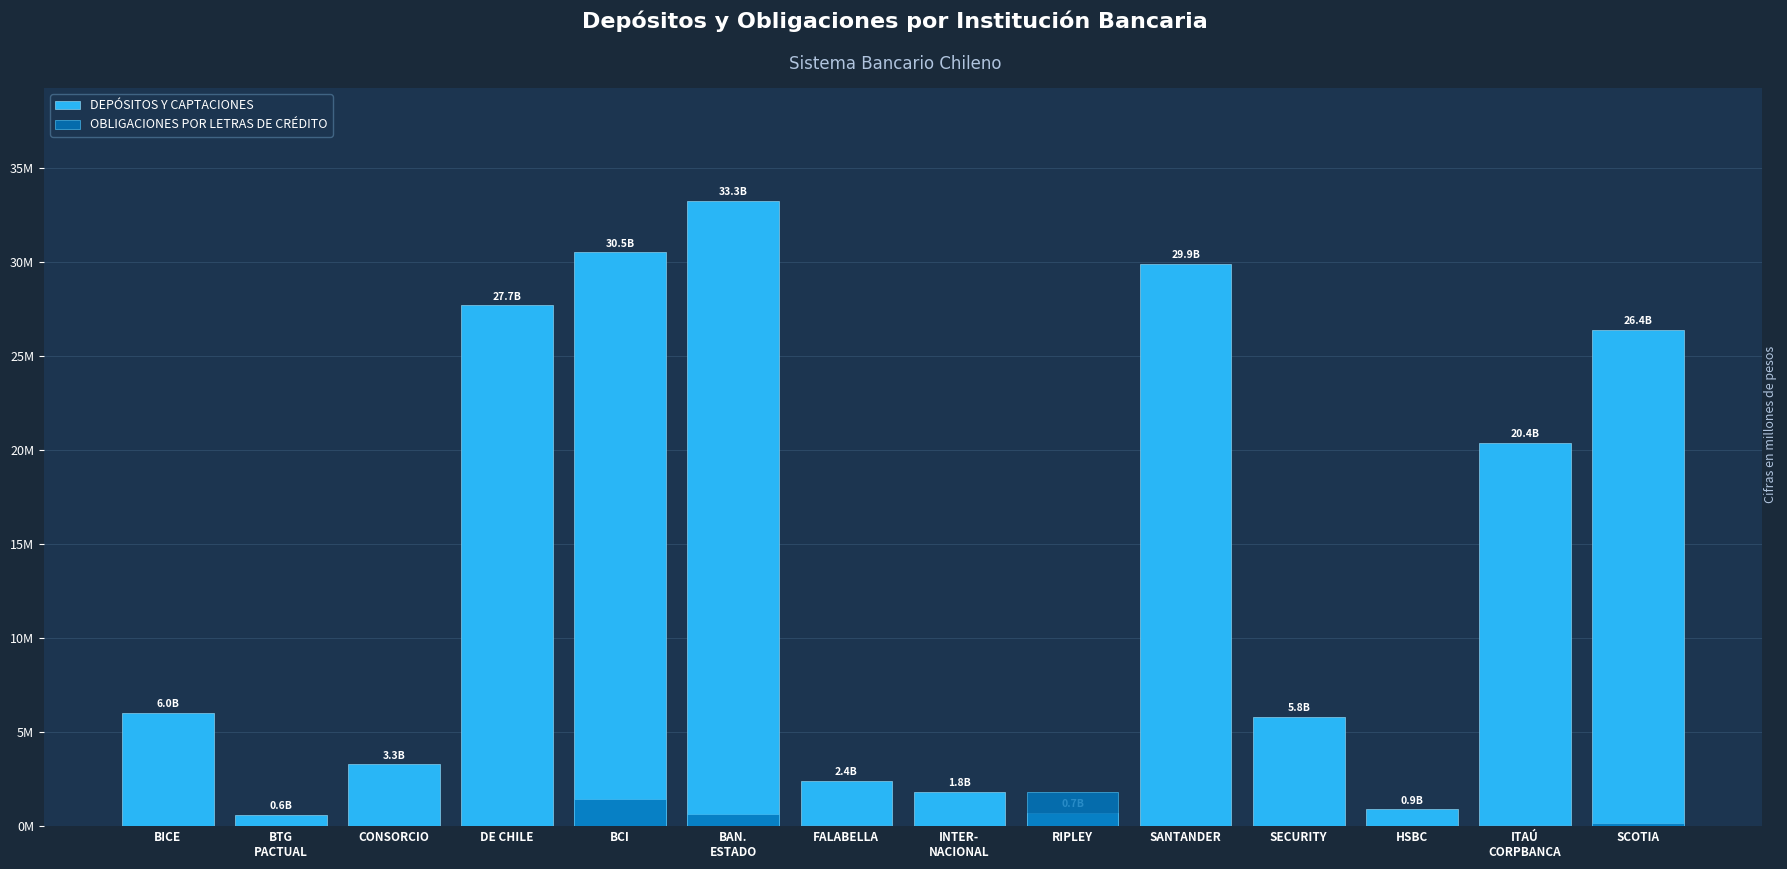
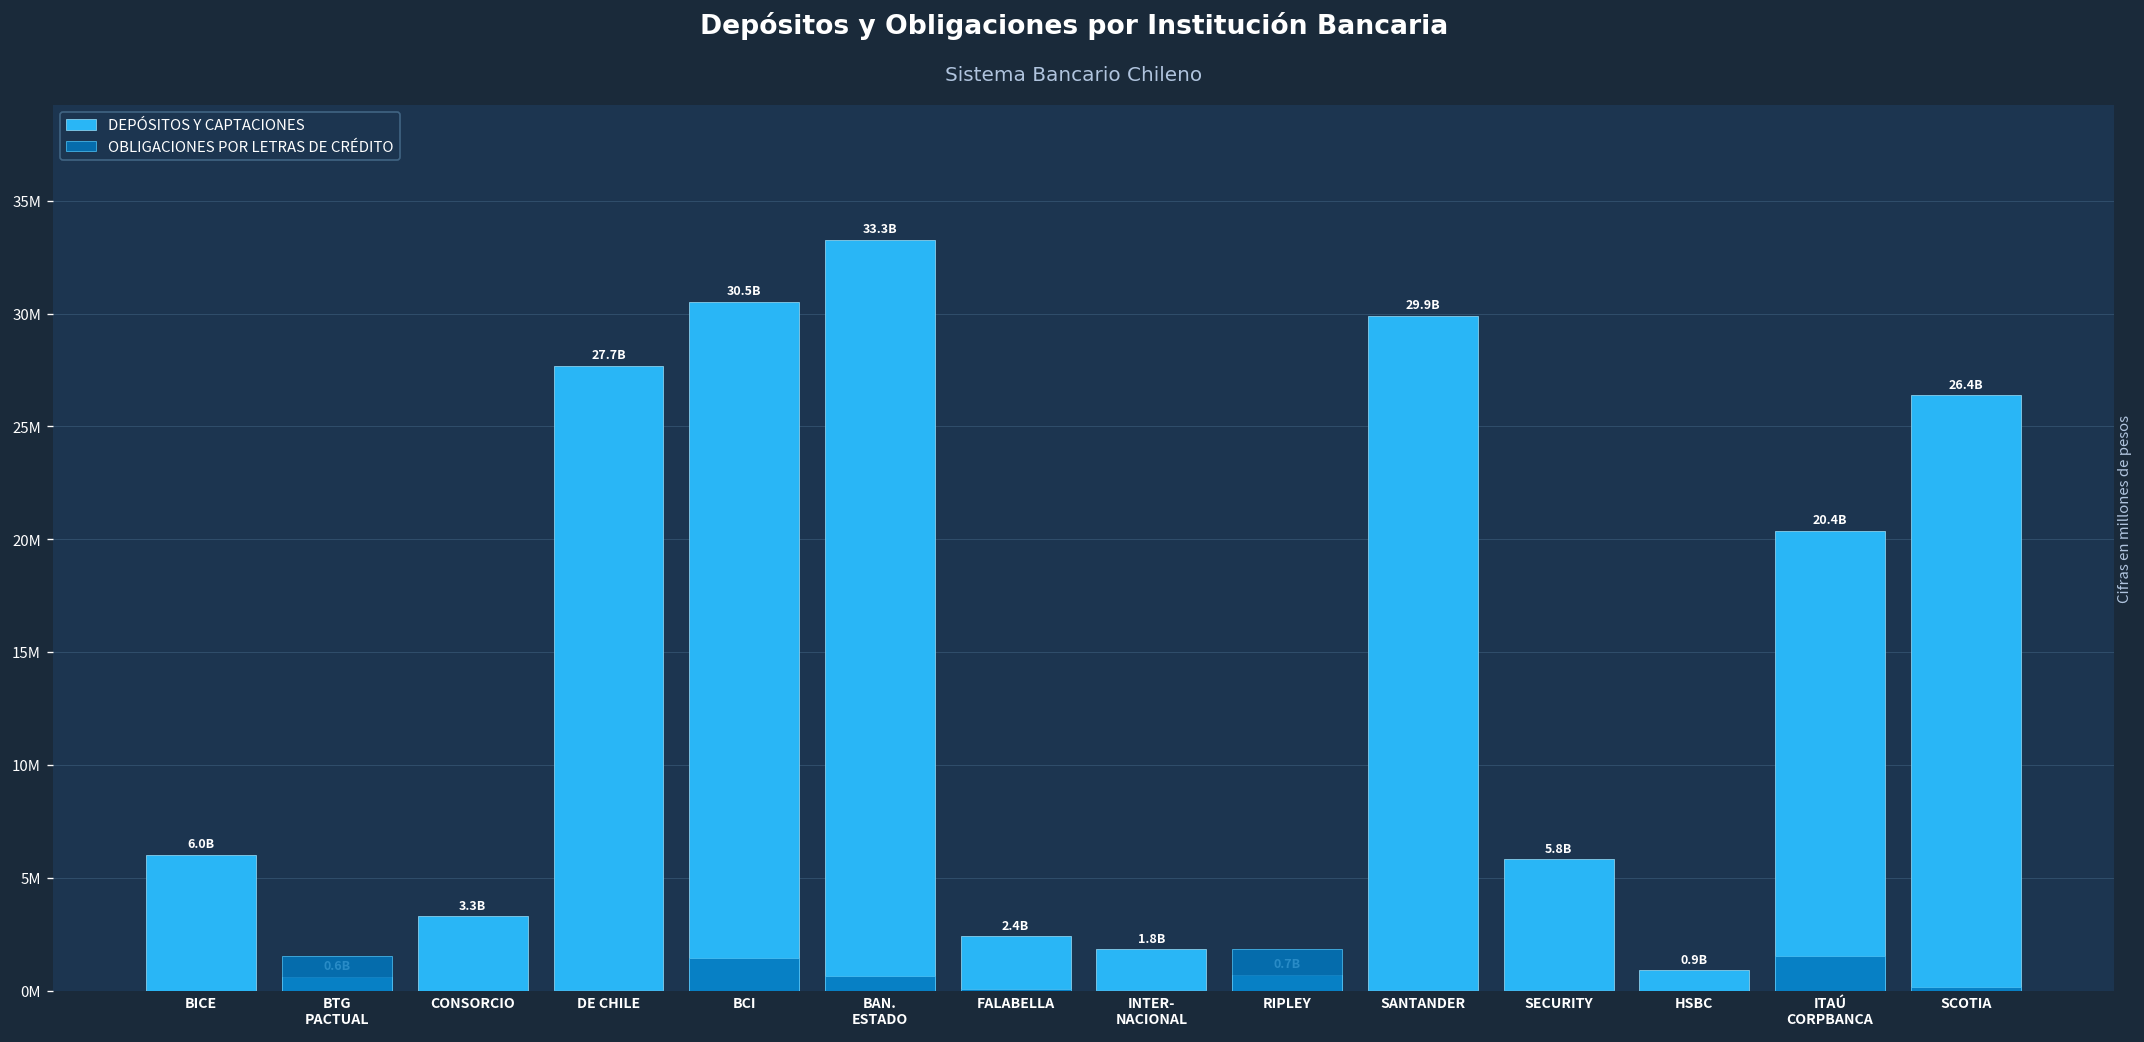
OBLIGACIONES POR LETRAS DE CRÉDITO, BTG PACTUAL: 0 -> 1500000
OBLIGACIONES POR LETRAS DE CRÉDITO, ITAÚ CORPBANCA: 100000 -> 1500000
